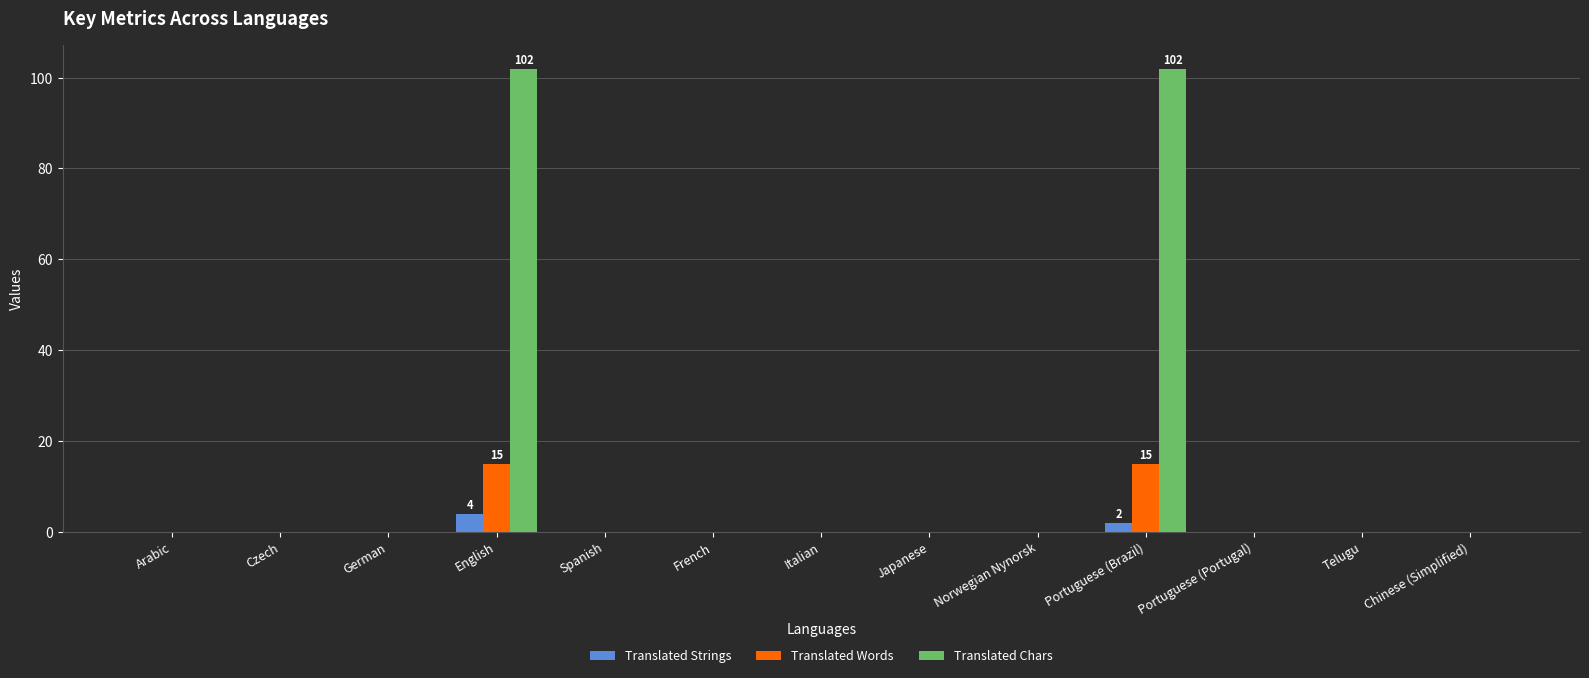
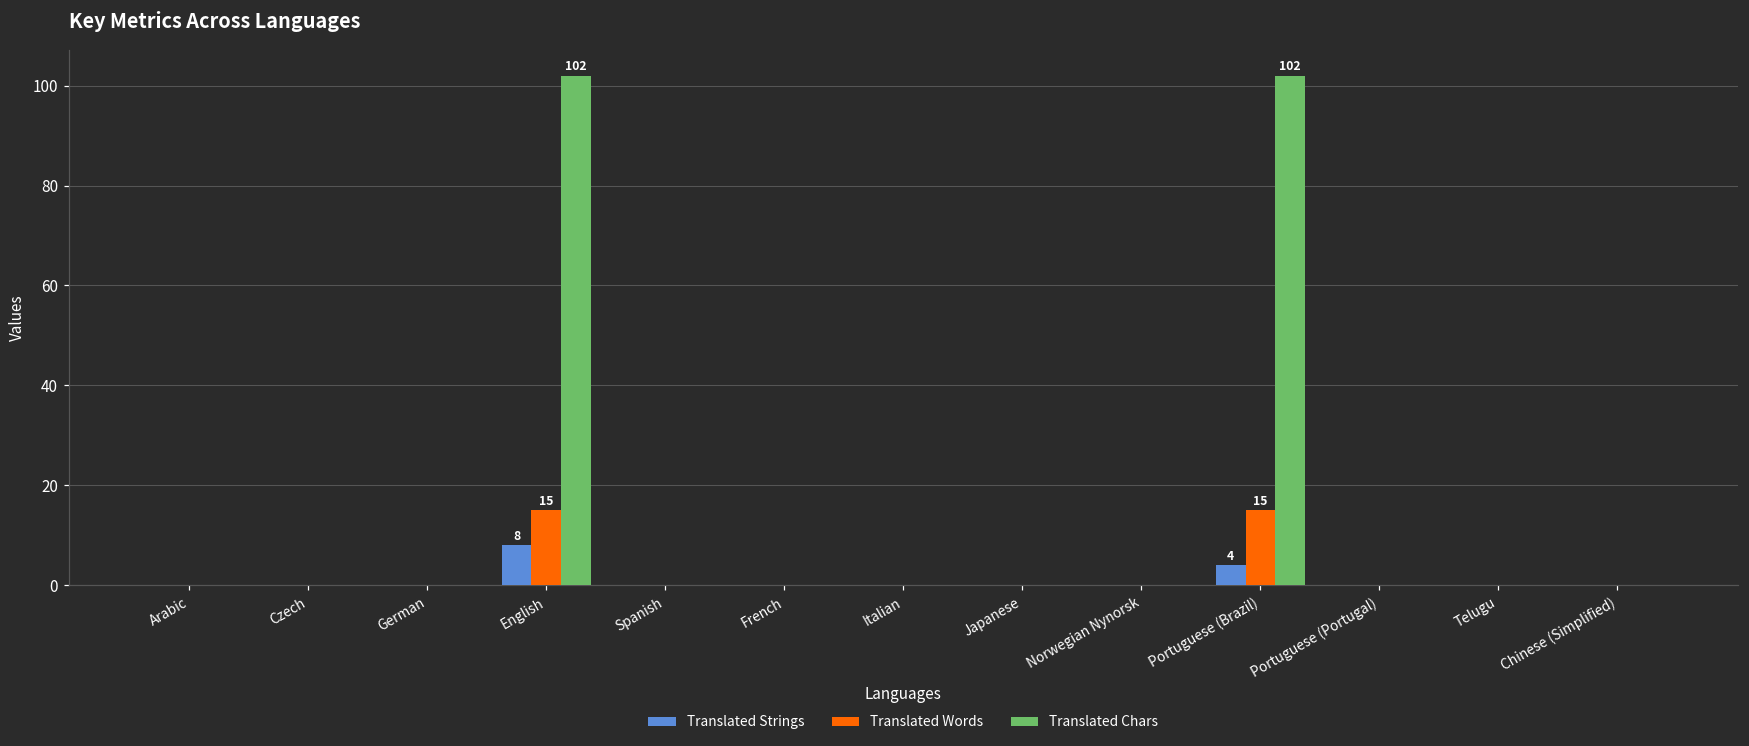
Translated Strings, English: 4 -> 8
Translated Strings, Portuguese (Brazil): 2 -> 4
